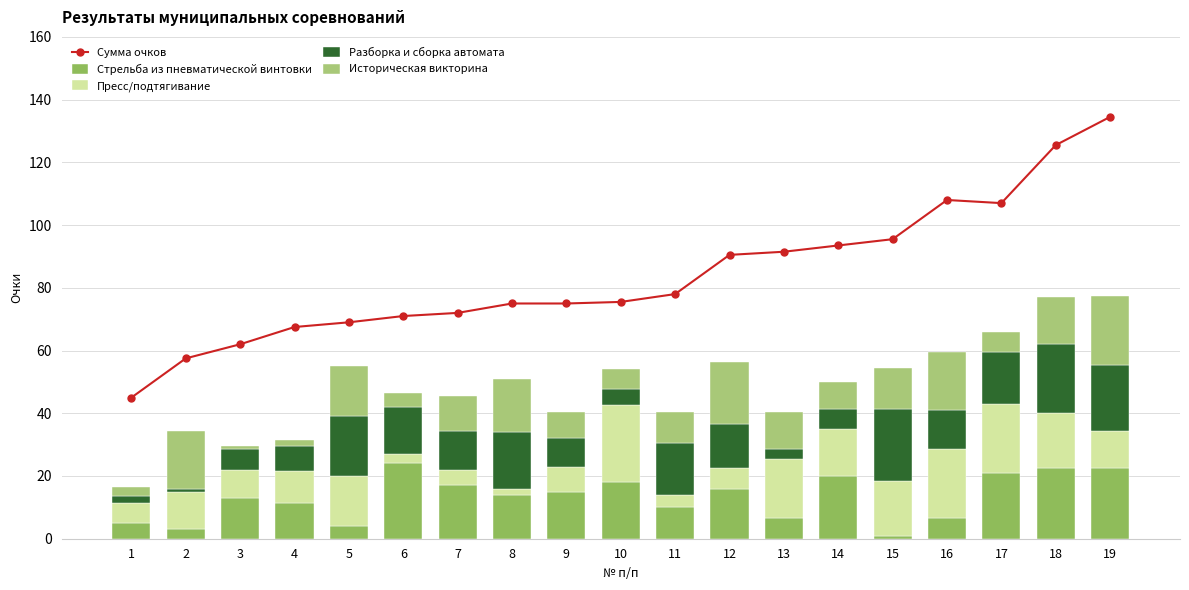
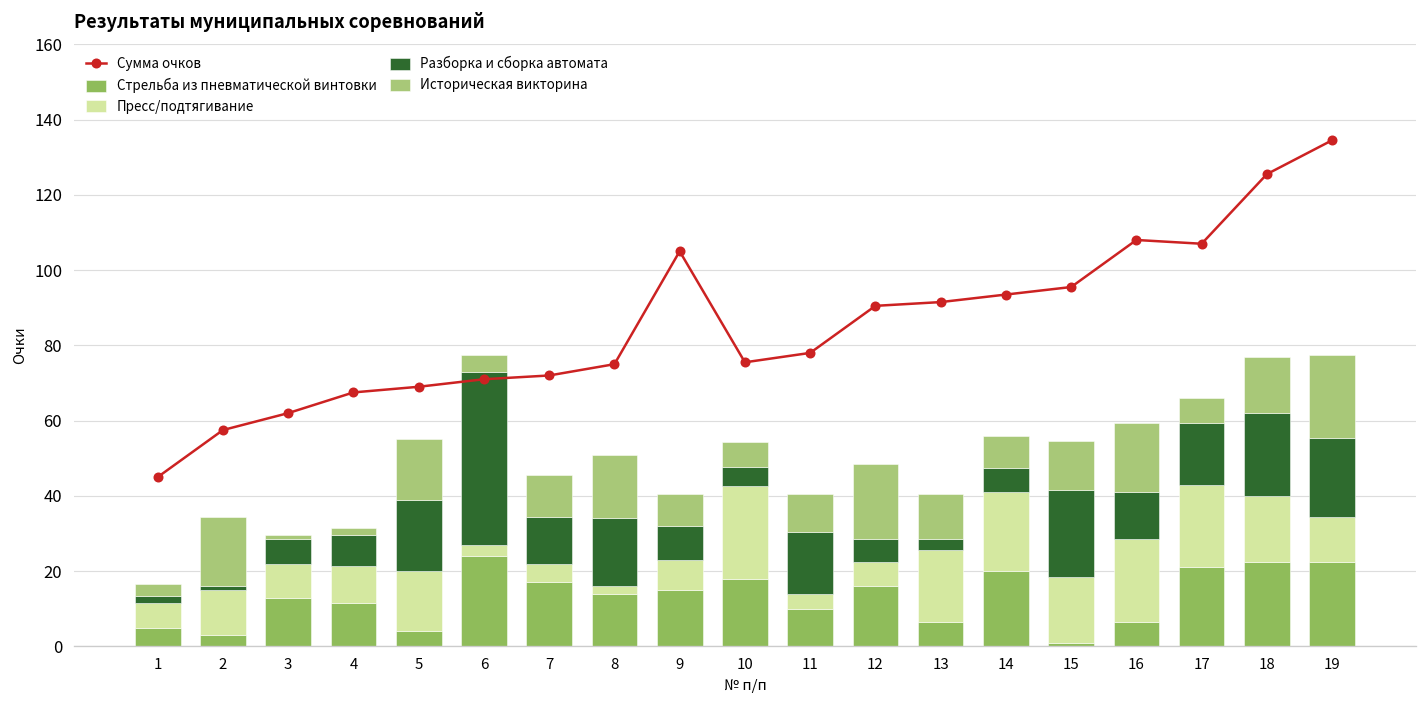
Разборка и сборка автомата, 6: 15 -> 46
Сумма очков, 9: 75 -> 105
Разборка и сборка автомата, 12: 14 -> 6
Пресс/подтягивание, 14: 15 -> 21
